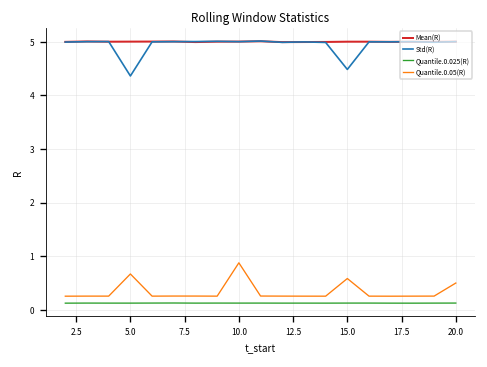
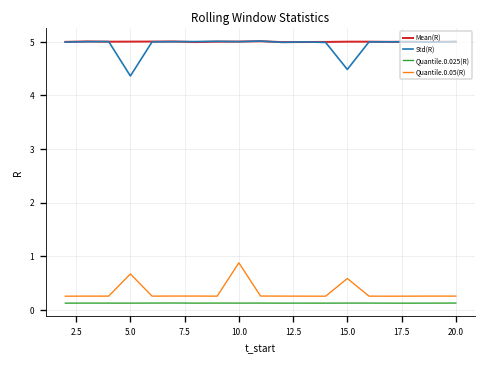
Quantile.0.05(R), 20.0: 0.5 -> 0.3
